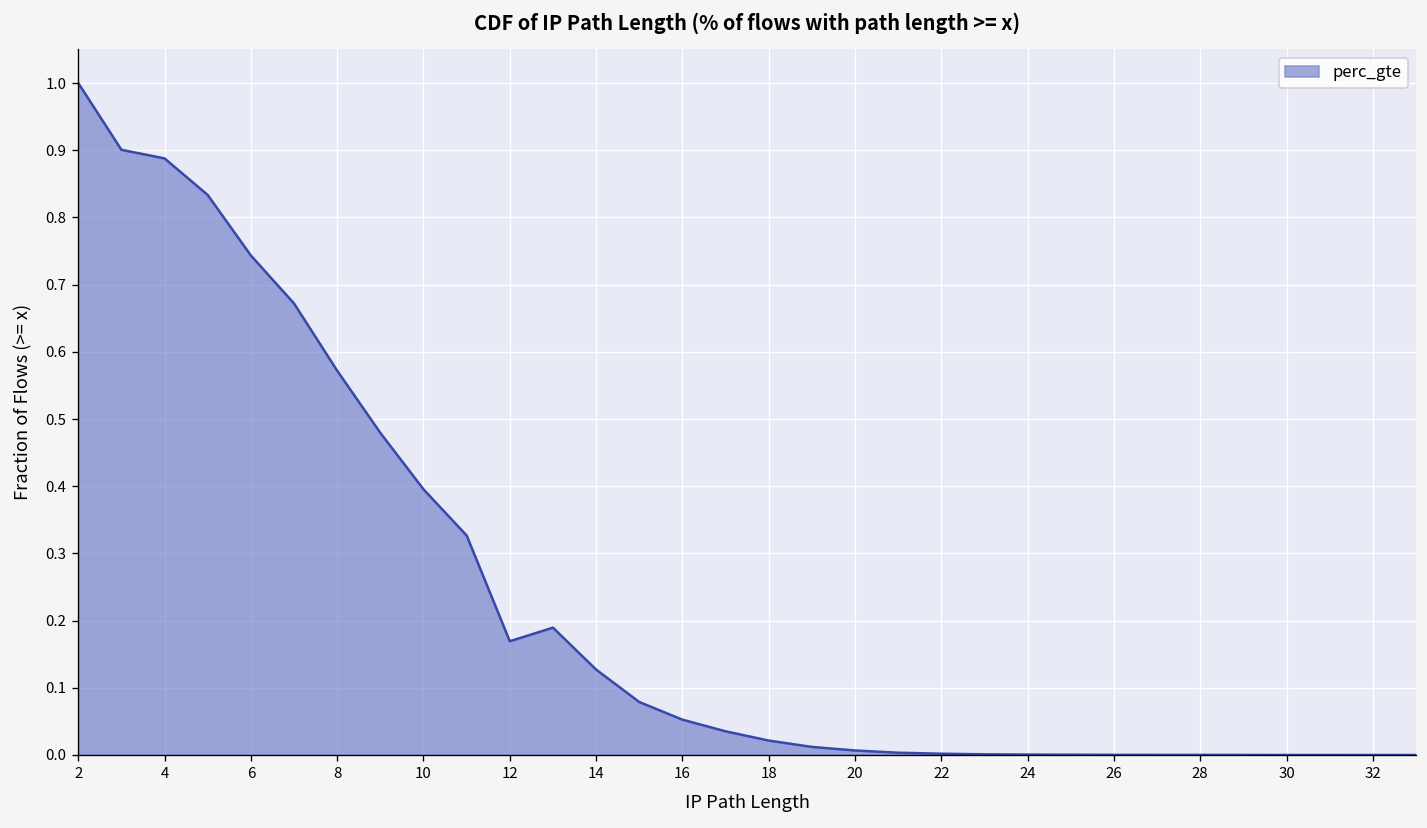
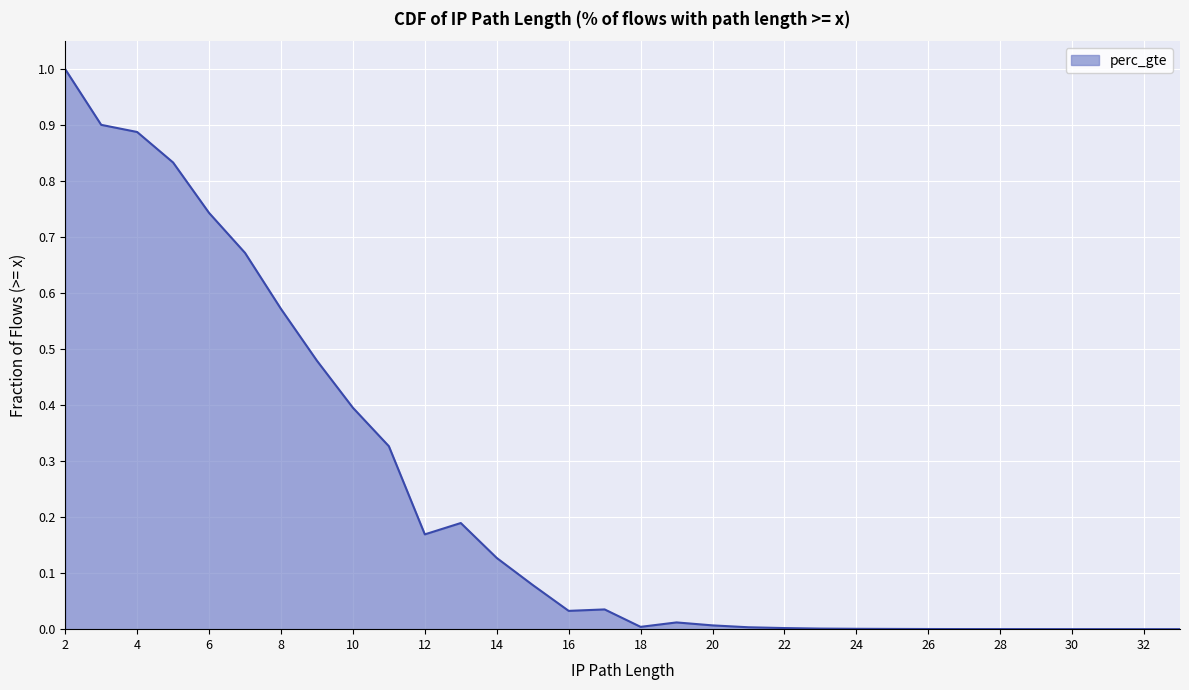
16: 0.05 -> 0.03
18: 0.02 -> 0.00
